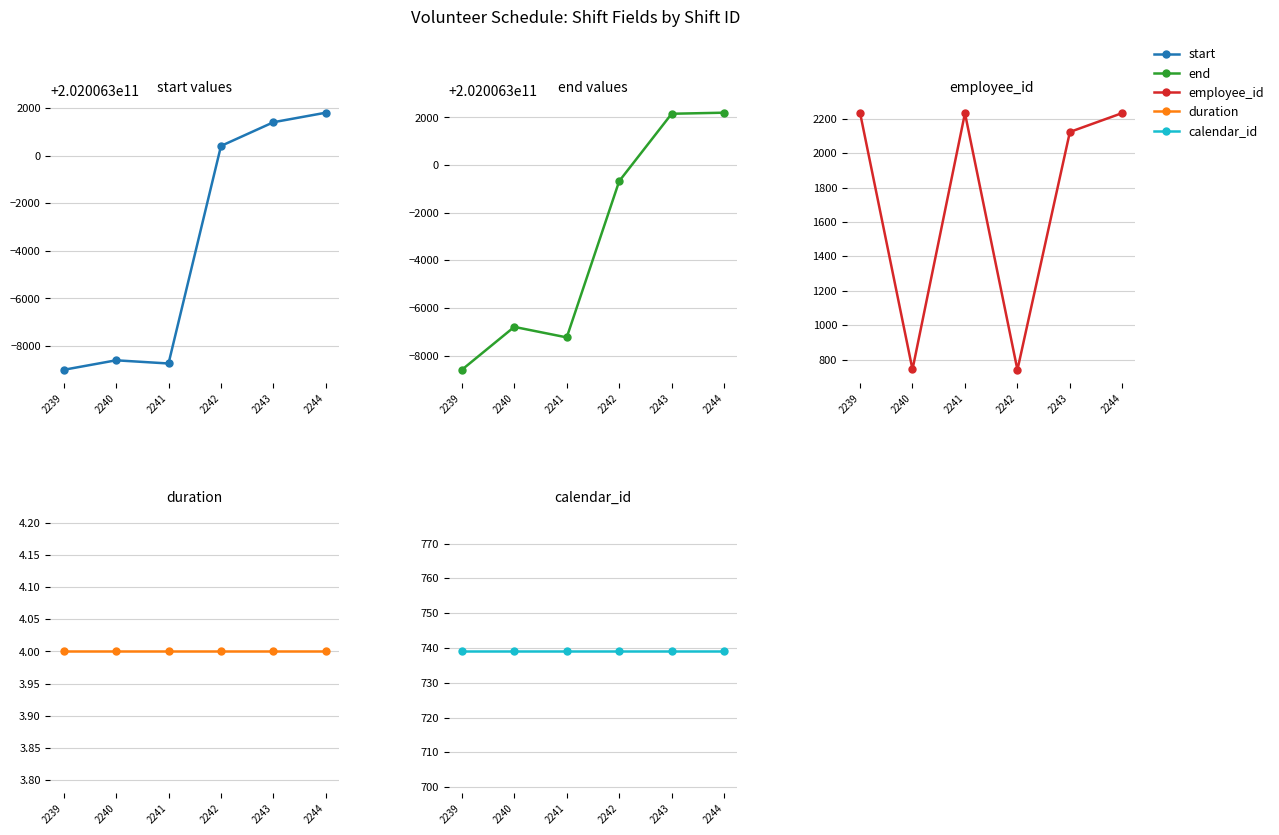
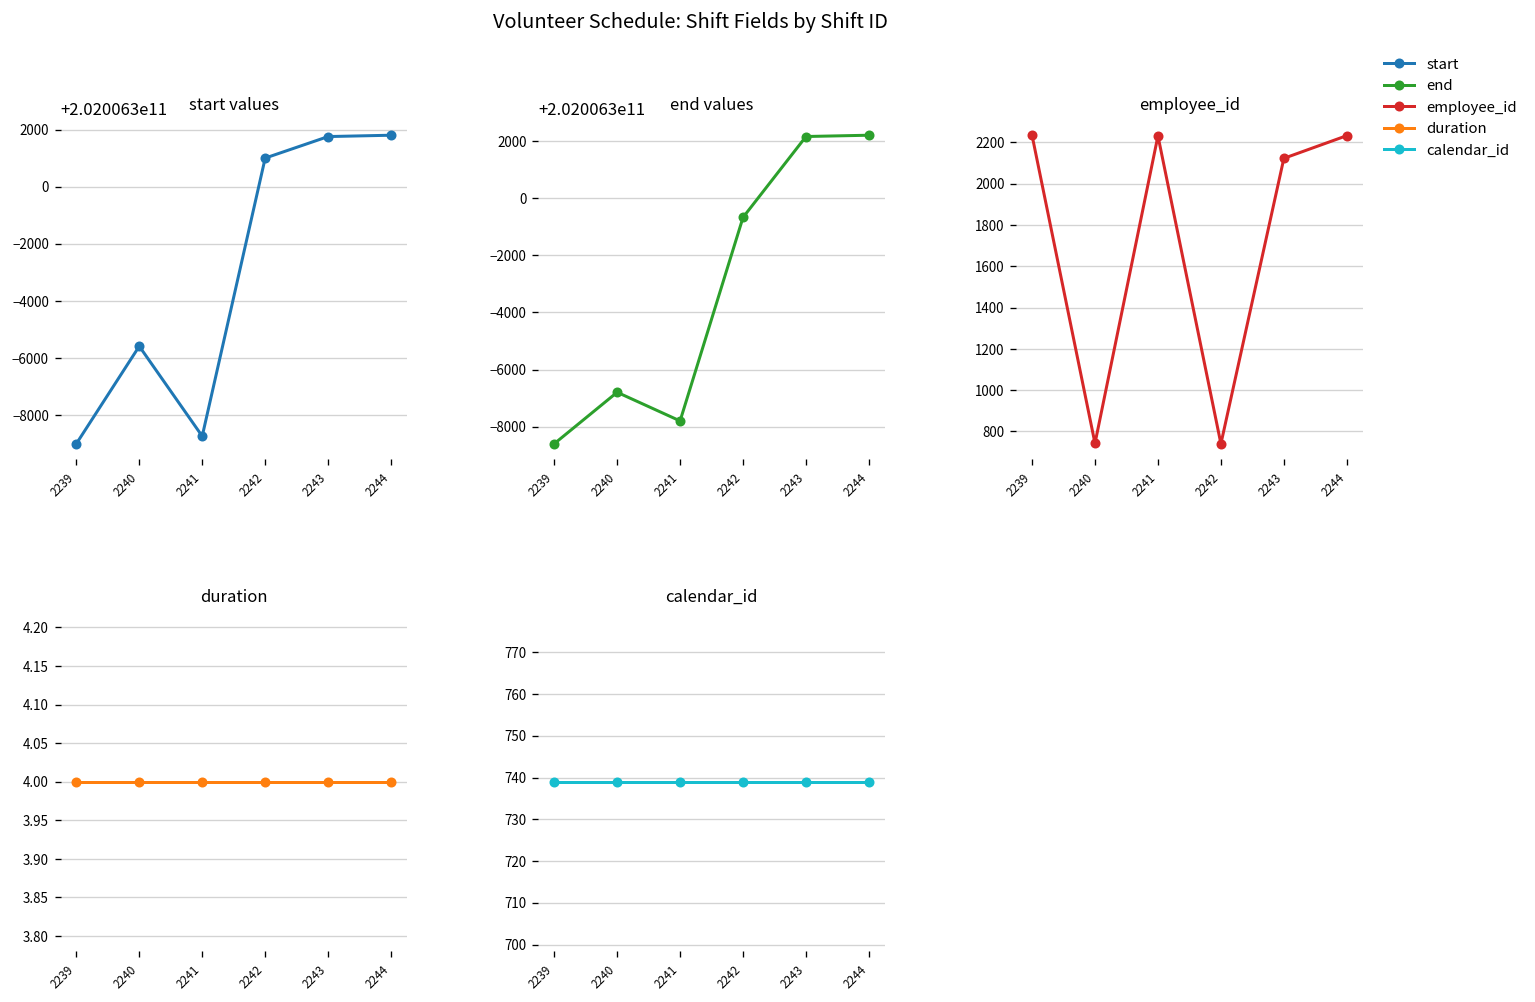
start values, 2240: 202006291400 -> 202006294400
start values, 2242: 202006300400 -> 202006301000
start values, 2243: 202006301400 -> 202006301800
end values, 2241: 202006292800 -> 202006292200
